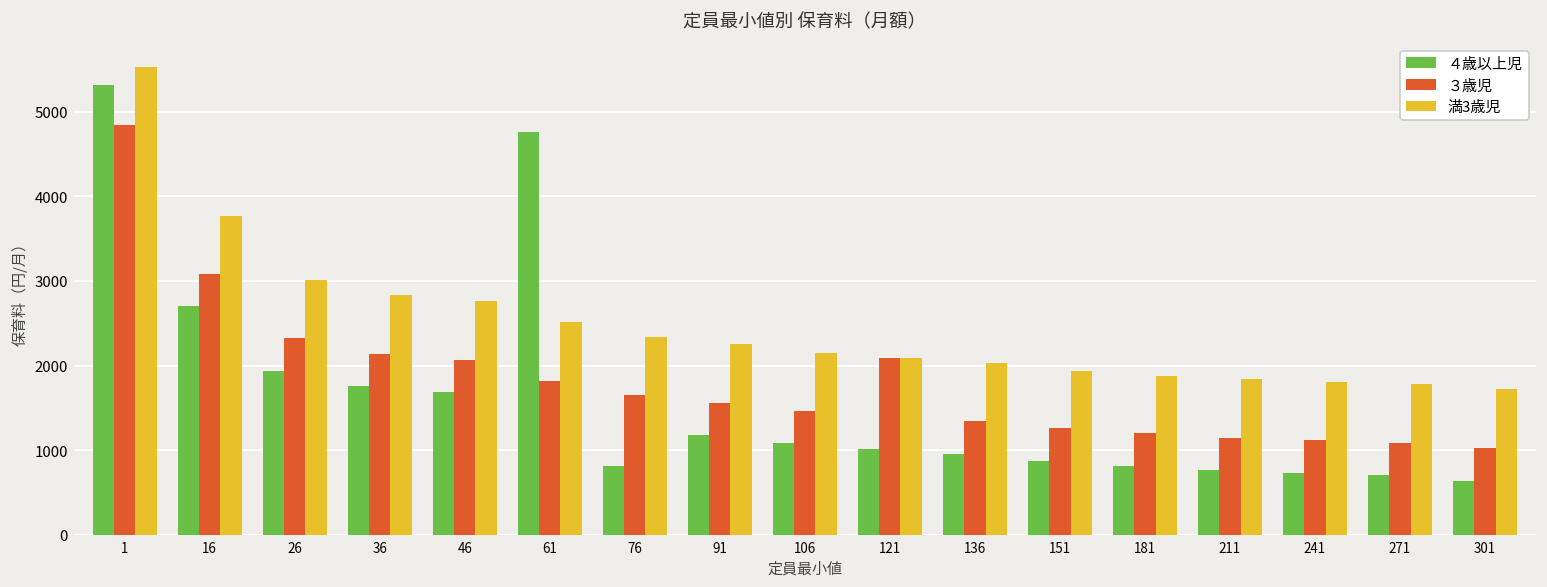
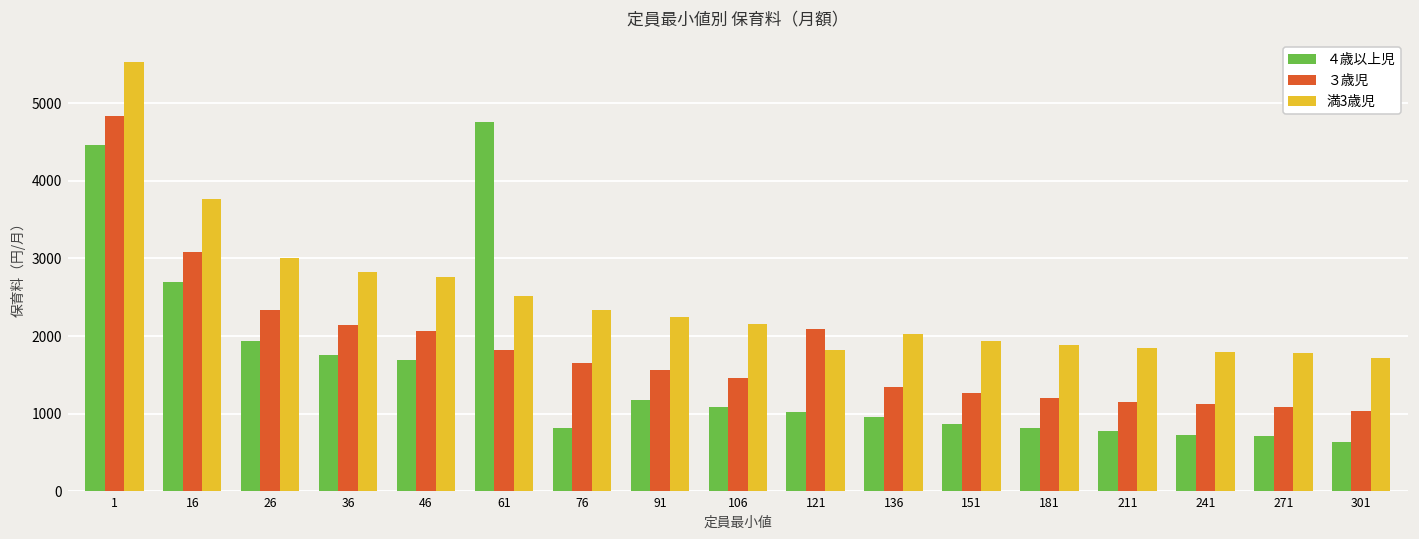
４歳以上児, 1: 5300 -> 4500
満3歳児, 121: 2100 -> 1800
